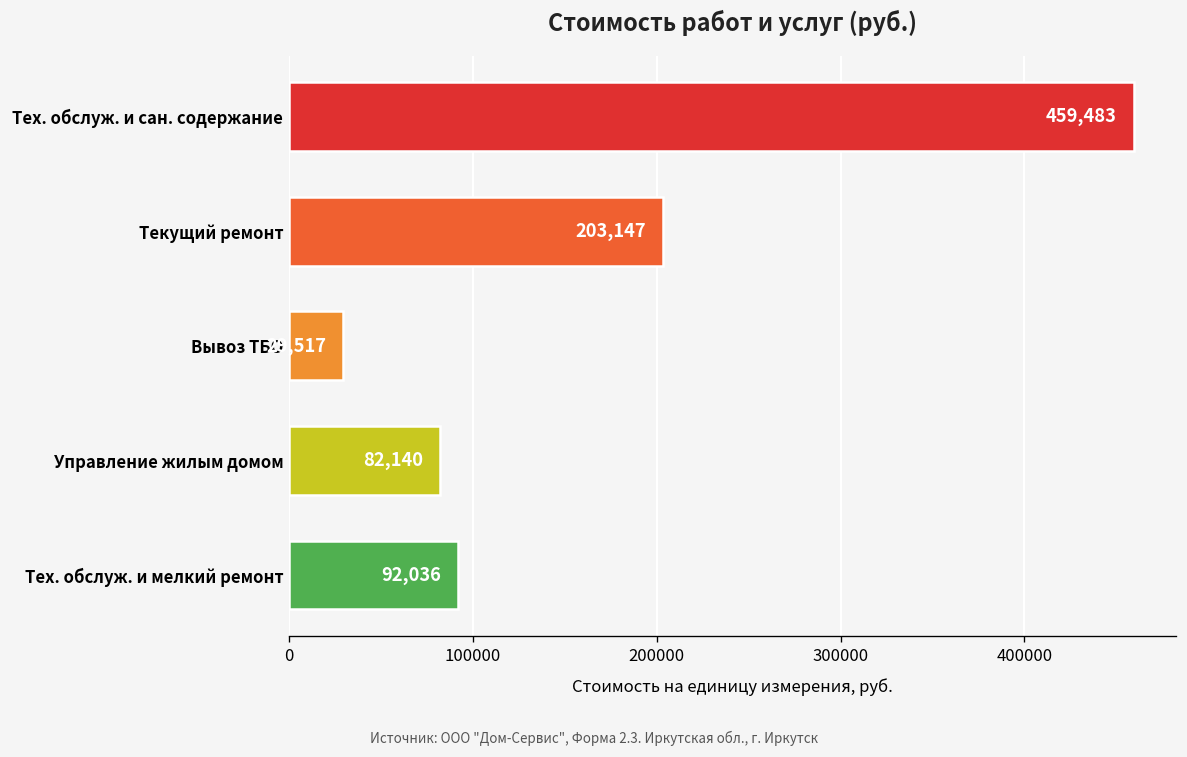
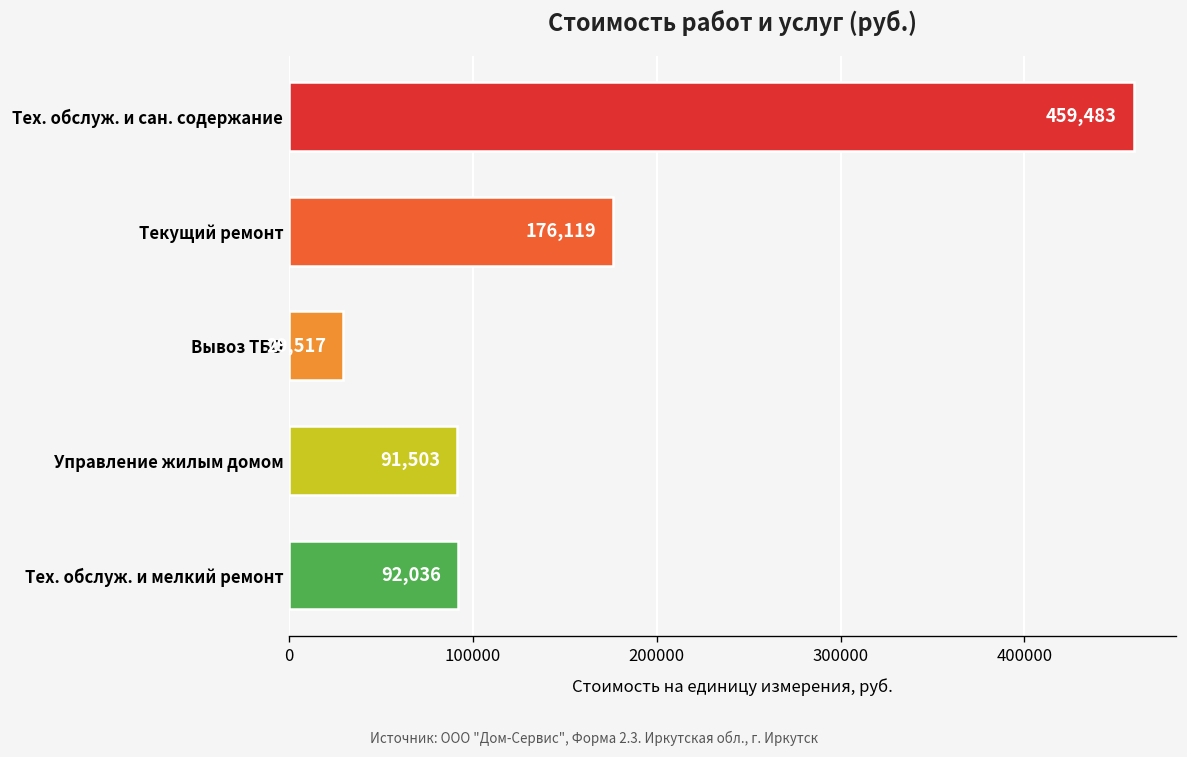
Текущий ремонт: 203,147 -> 176,119
Управление жилым домом: 82,140 -> 91,503
